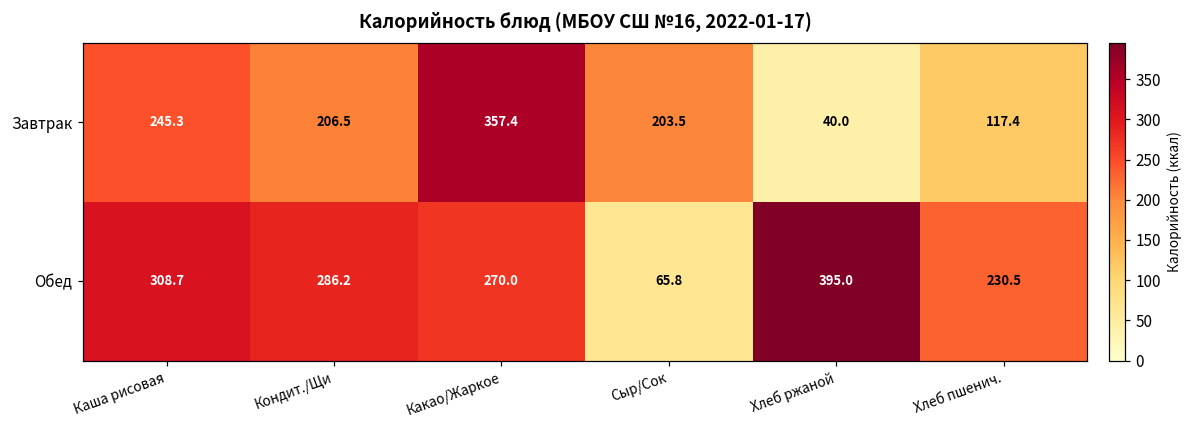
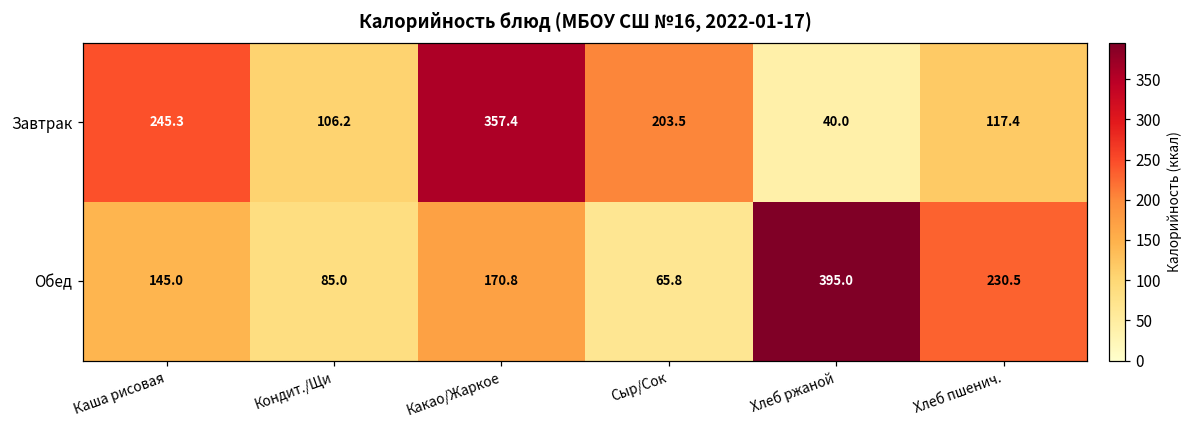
Завтрак, Кондит./Щи: 206.5 -> 106.2
Обед, Каша рисовая: 308.7 -> 145.0
Обед, Кондит./Щи: 286.2 -> 85.0
Обед, Какао/Жаркое: 270.0 -> 170.8
